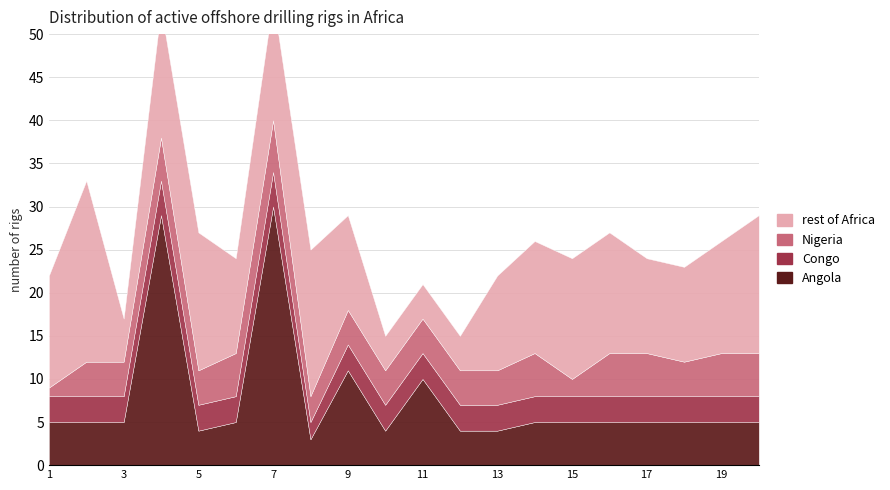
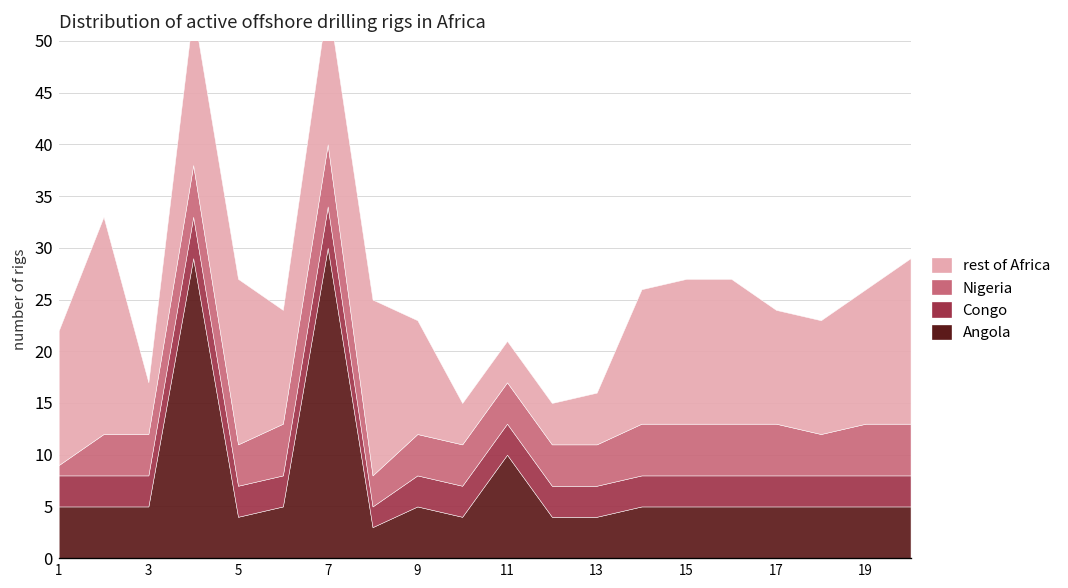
Angola, 9: 11 -> 5
rest of Africa, 13: 11 -> 5
Nigeria, 15: 2 -> 5
